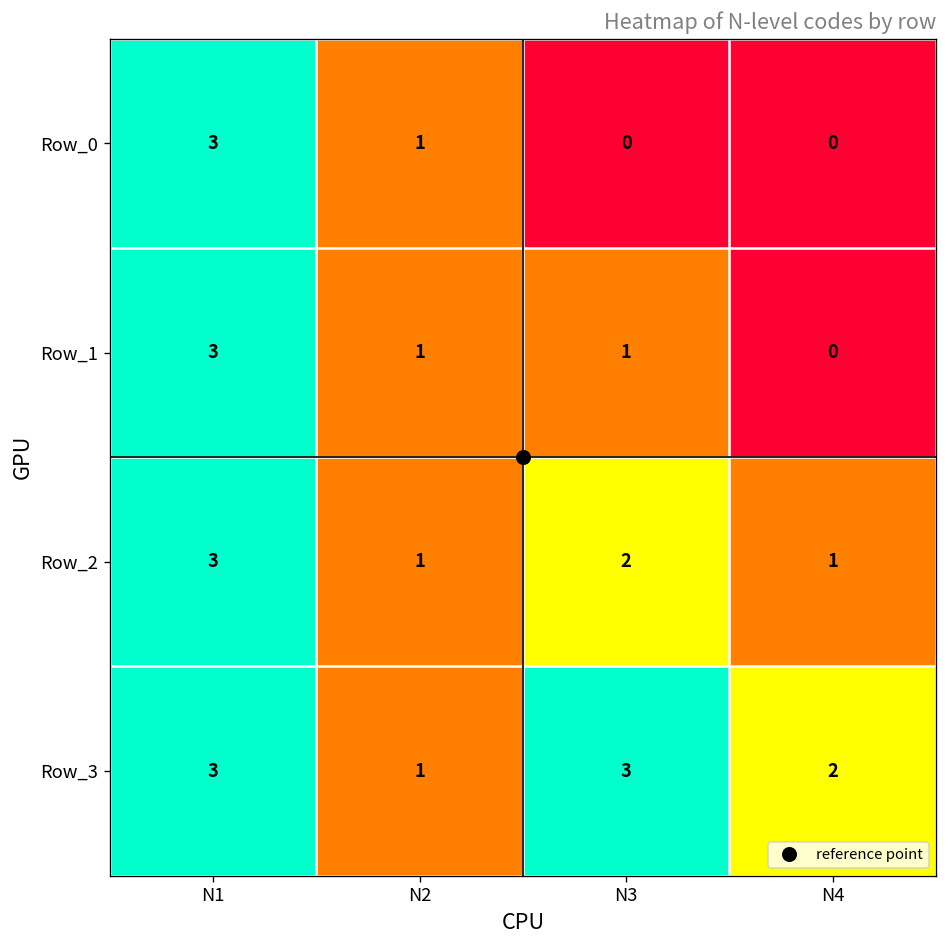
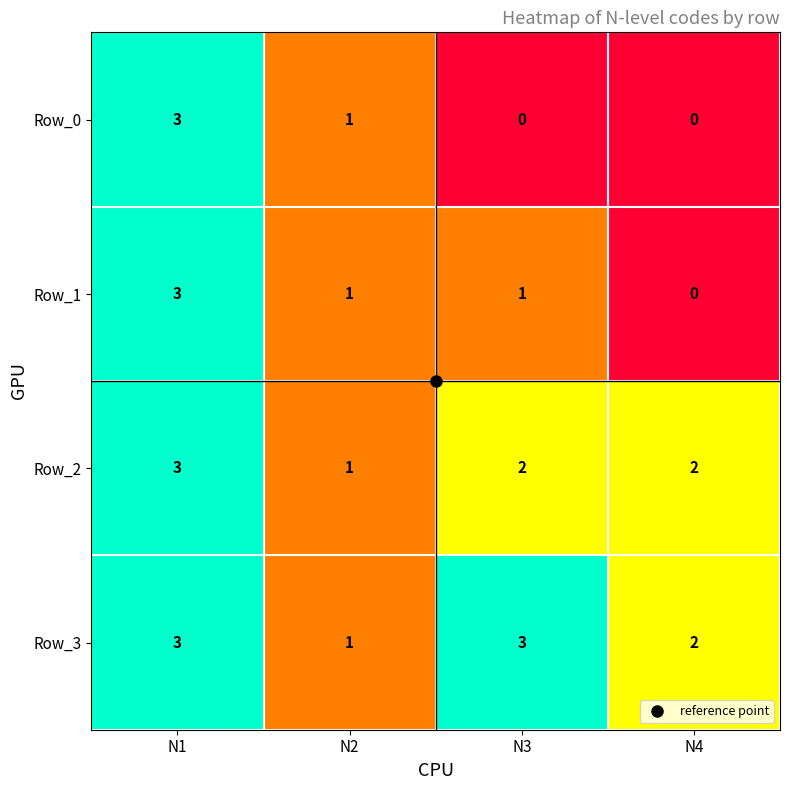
Row_2, N4: 1 -> 2
